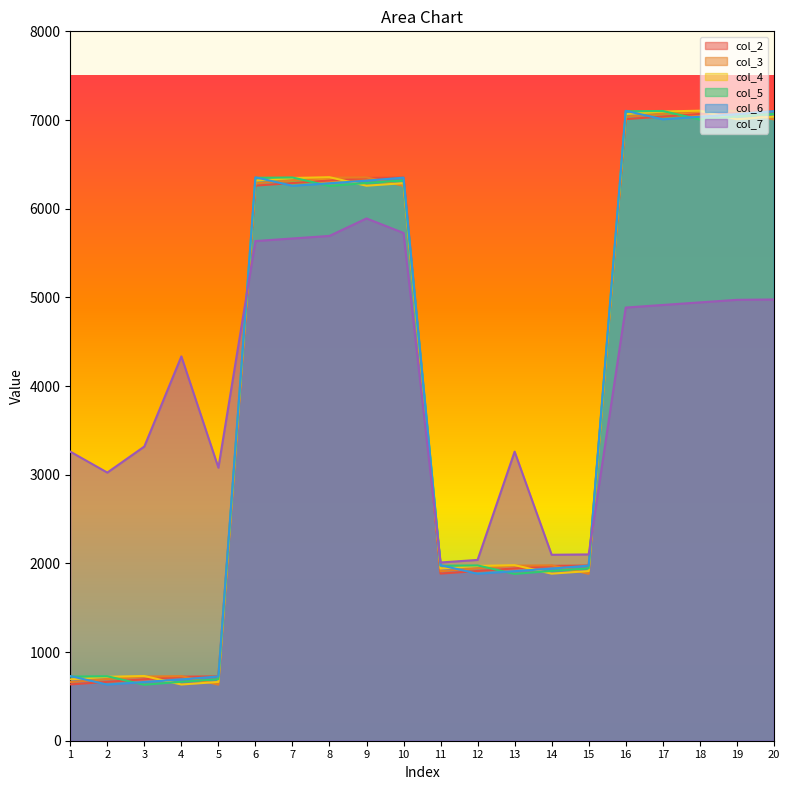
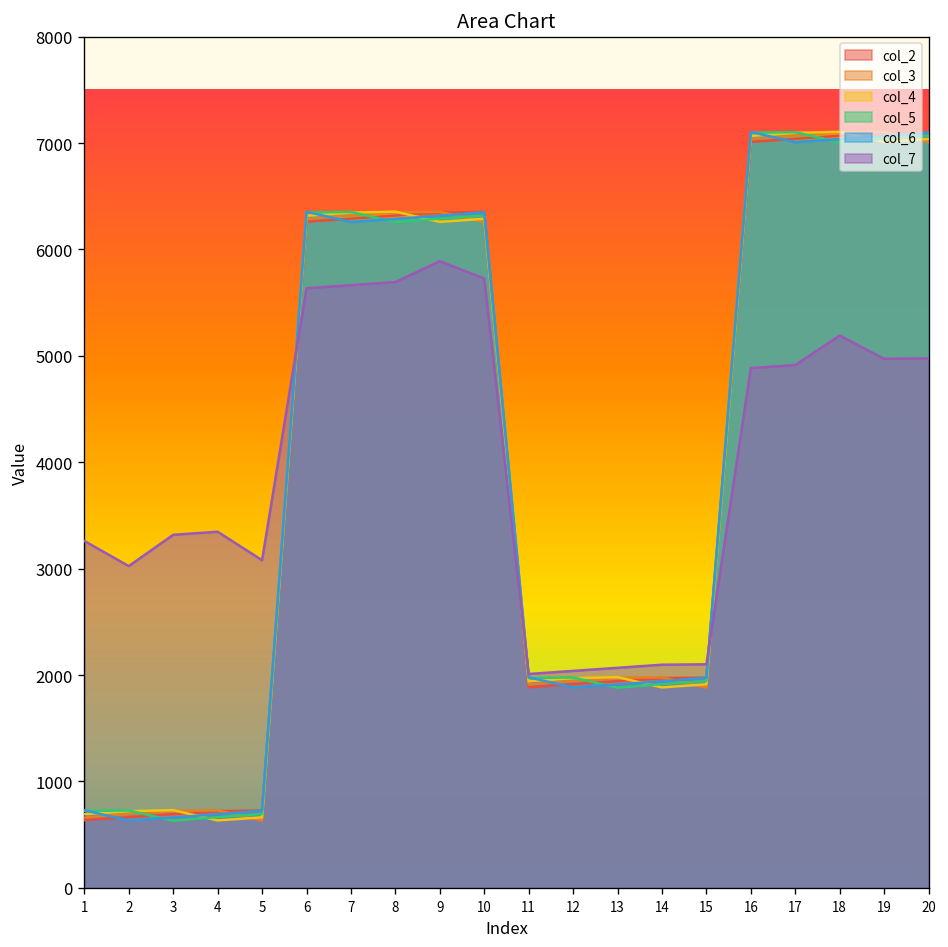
col_7, 4: 4300 -> 3300
col_7, 13: 3300 -> 2100
col_7, 18: 4900 -> 5200
